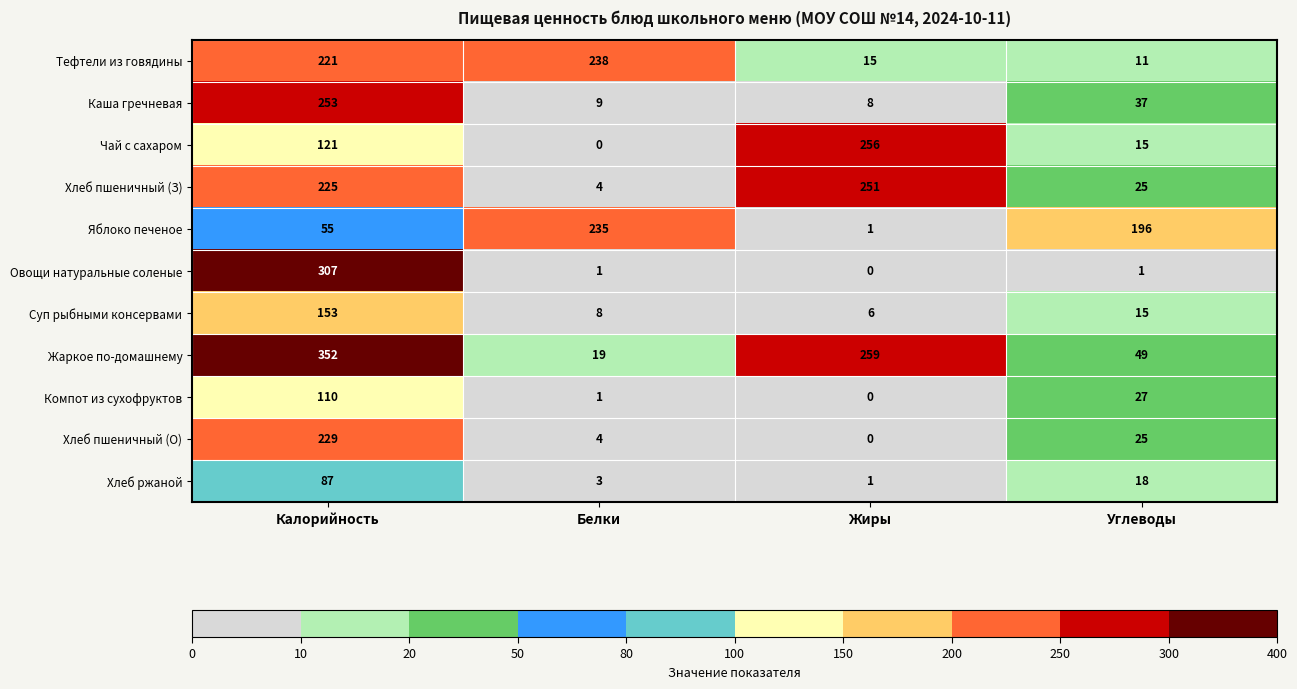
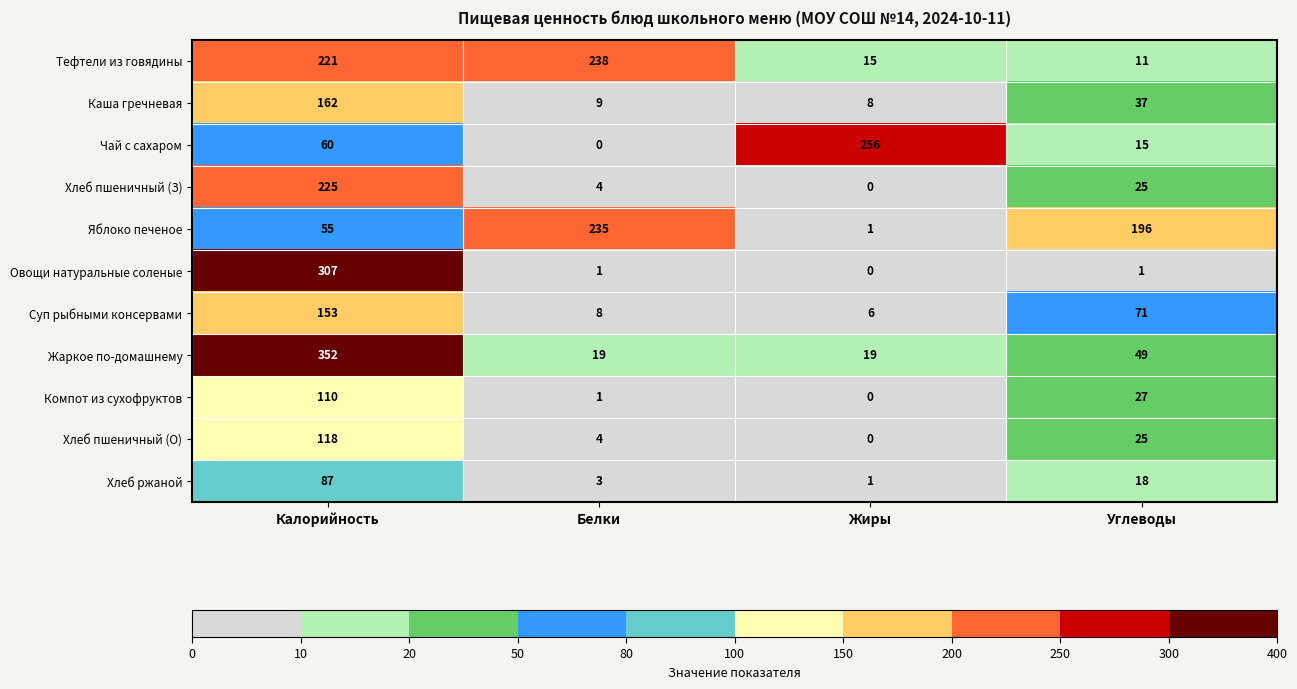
Каша гречневая, Калорийность: 253 -> 162
Чай с сахаром, Калорийность: 121 -> 60
Хлеб пшеничный (З), Жиры: 251 -> 0
Суп рыбными консервами, Углеводы: 15 -> 71
Жаркое по-домашнему, Жиры: 259 -> 19
Хлеб пшеничный (О), Калорийность: 229 -> 118
